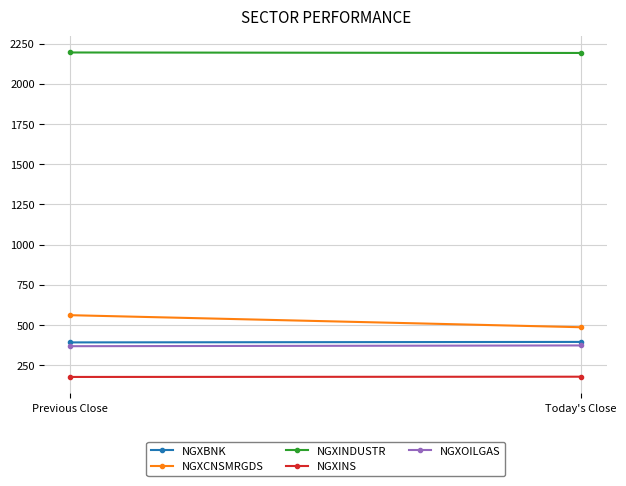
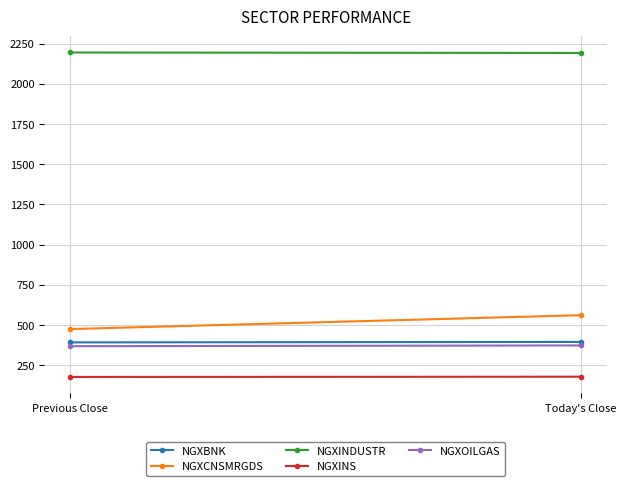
NGXCNSMRGDS, Previous Close: 560 -> 470
NGXCNSMRGDS, Today's Close: 490 -> 560
